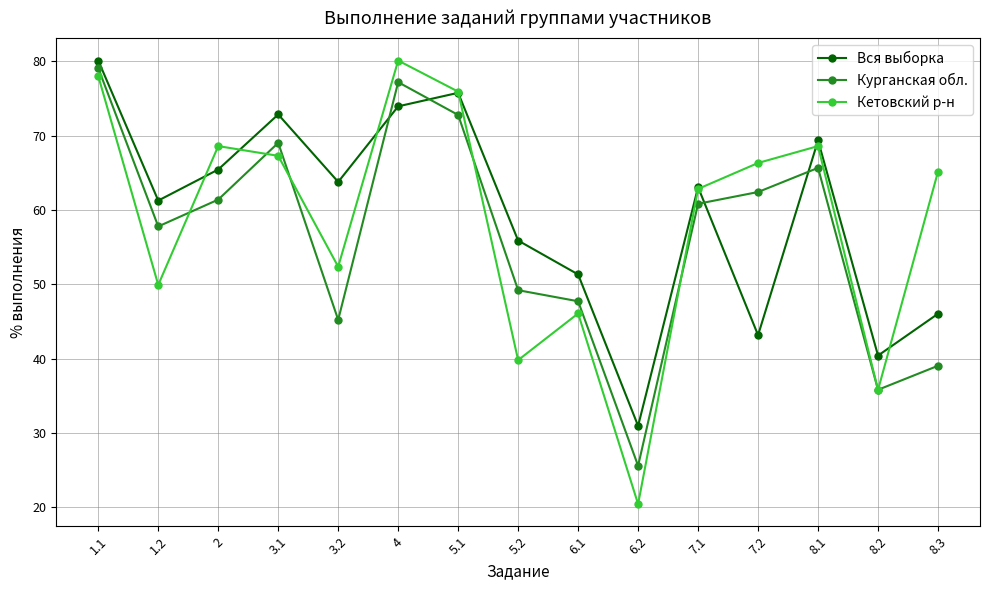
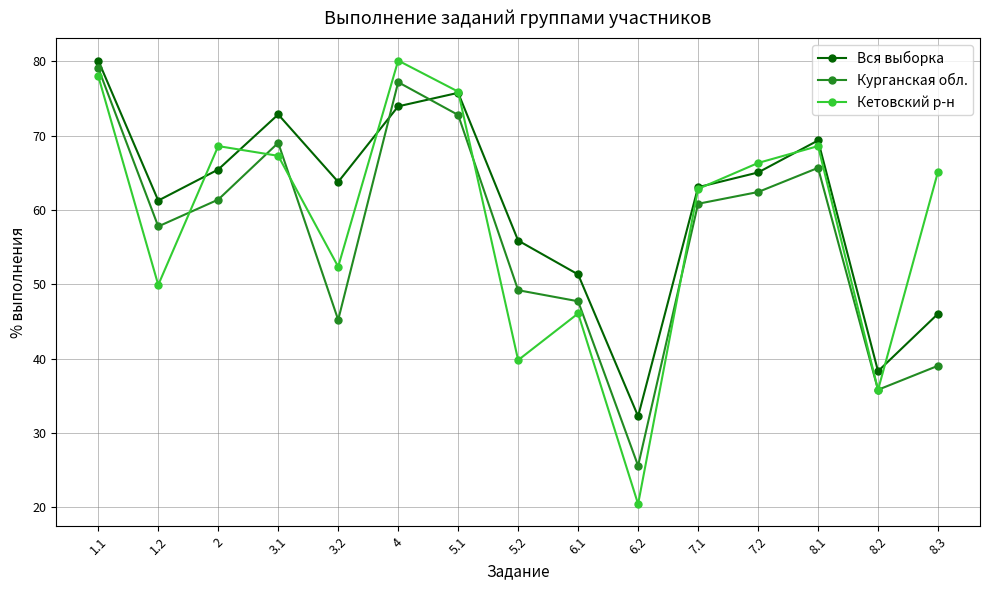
Вся выборка, 6.2: 31 -> 32
Вся выборка, 7.2: 43 -> 65
Вся выборка, 8.2: 40 -> 38
